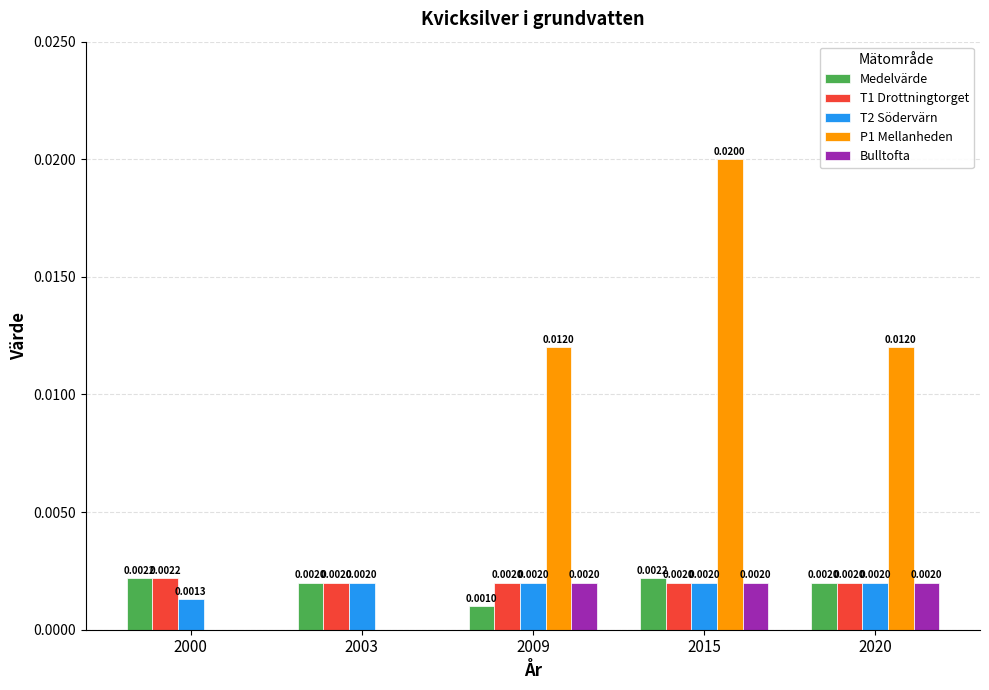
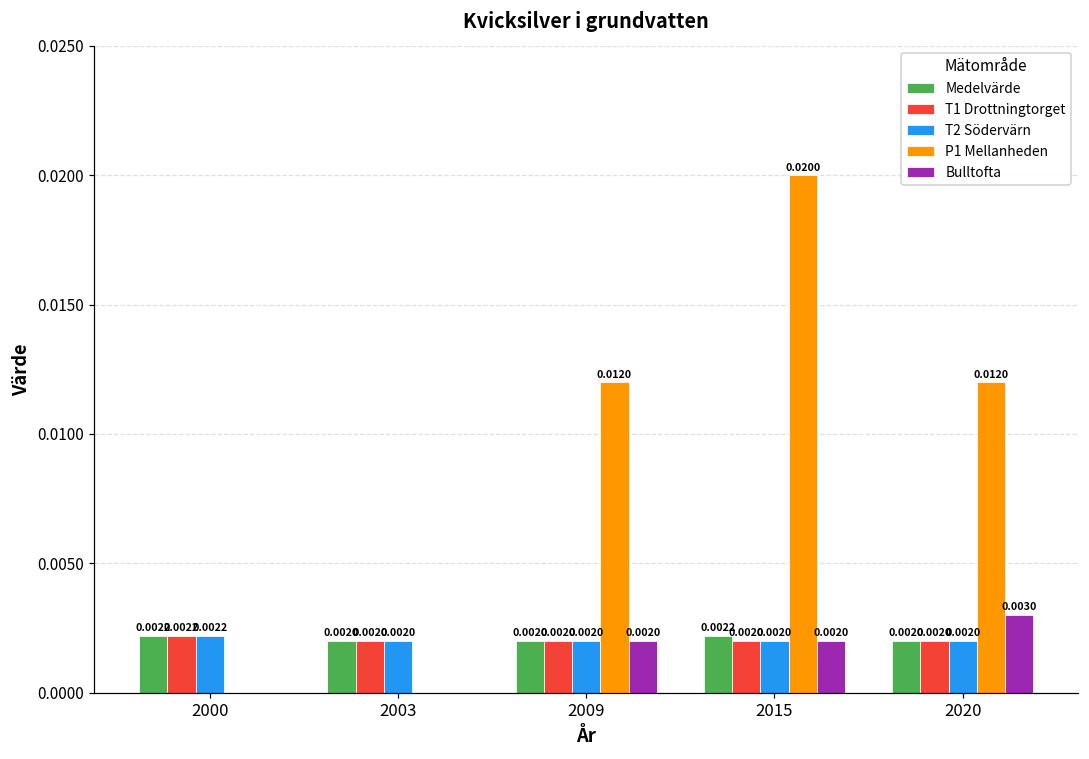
T2 Södervärn, 2000: 0.0013 -> 0.0022
Medelvärde, 2009: 0.0010 -> 0.0020
Bulltofta, 2020: 0.0020 -> 0.0030
